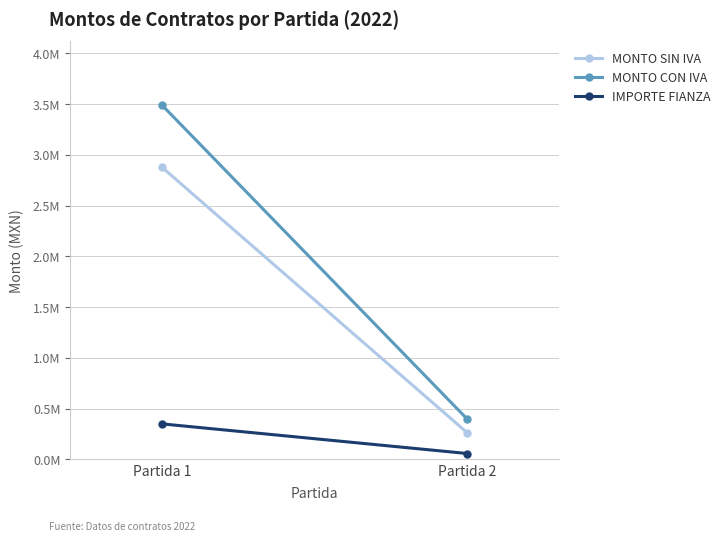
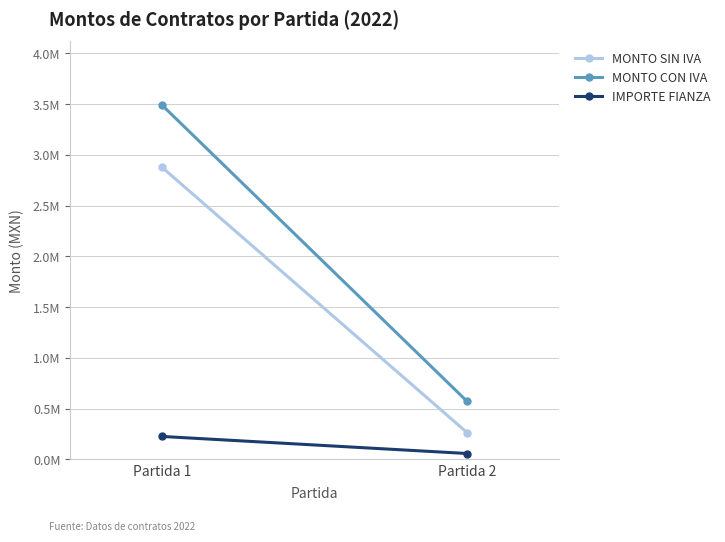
IMPORTE FIANZA, Partida 1: 350000 -> 230000
MONTO CON IVA, Partida 2: 400000 -> 570000
